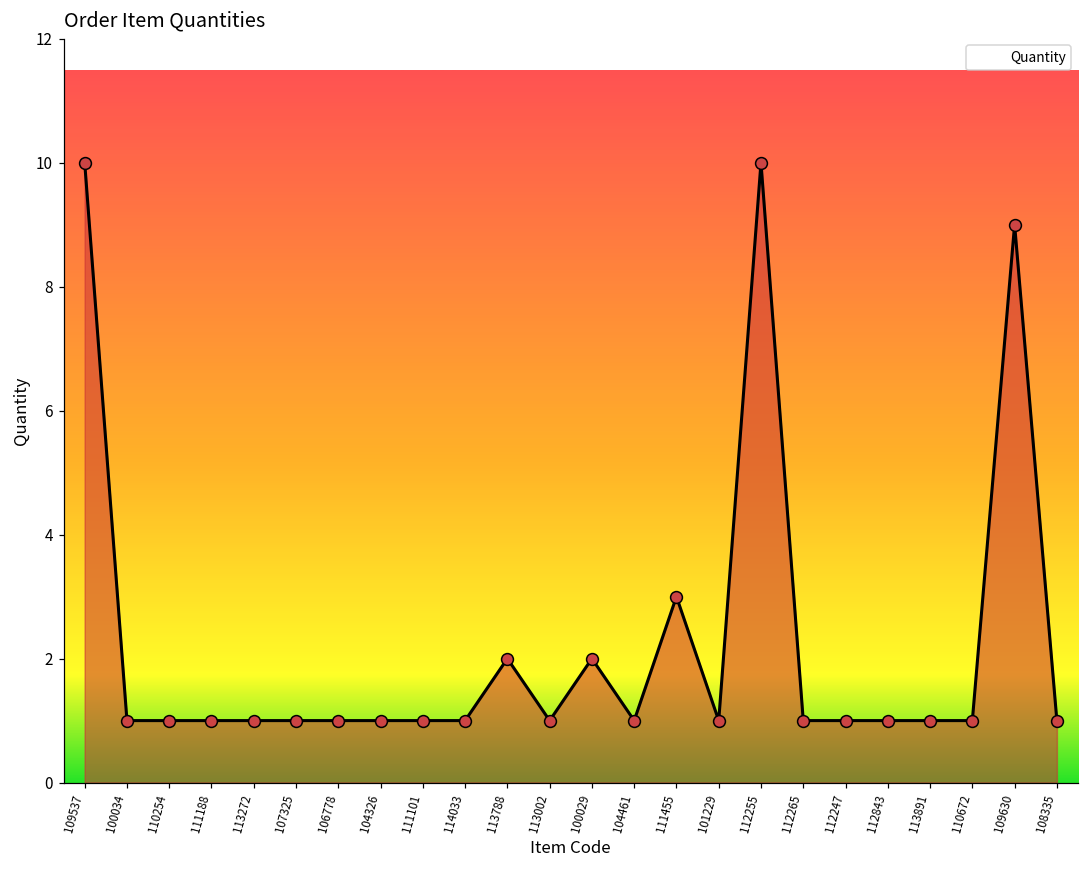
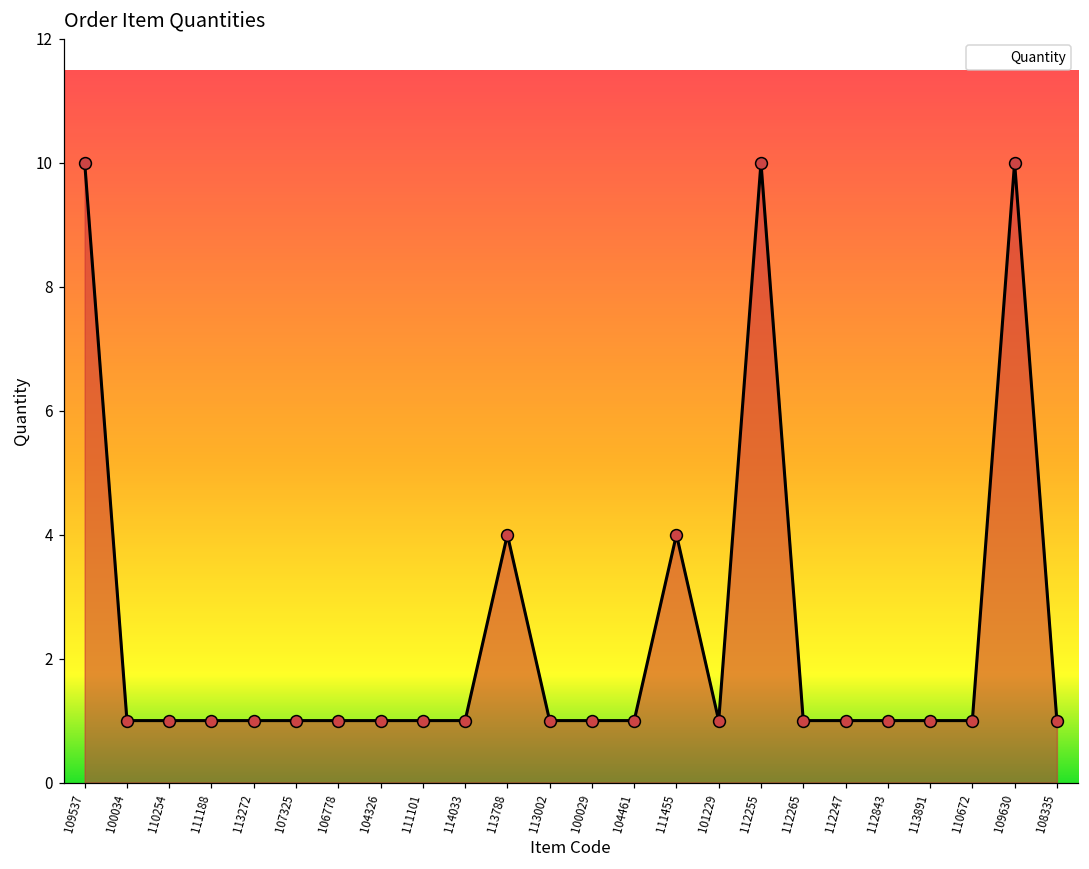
113788: 2 -> 4
100029: 2 -> 1
111455: 3 -> 4
109630: 9 -> 10
